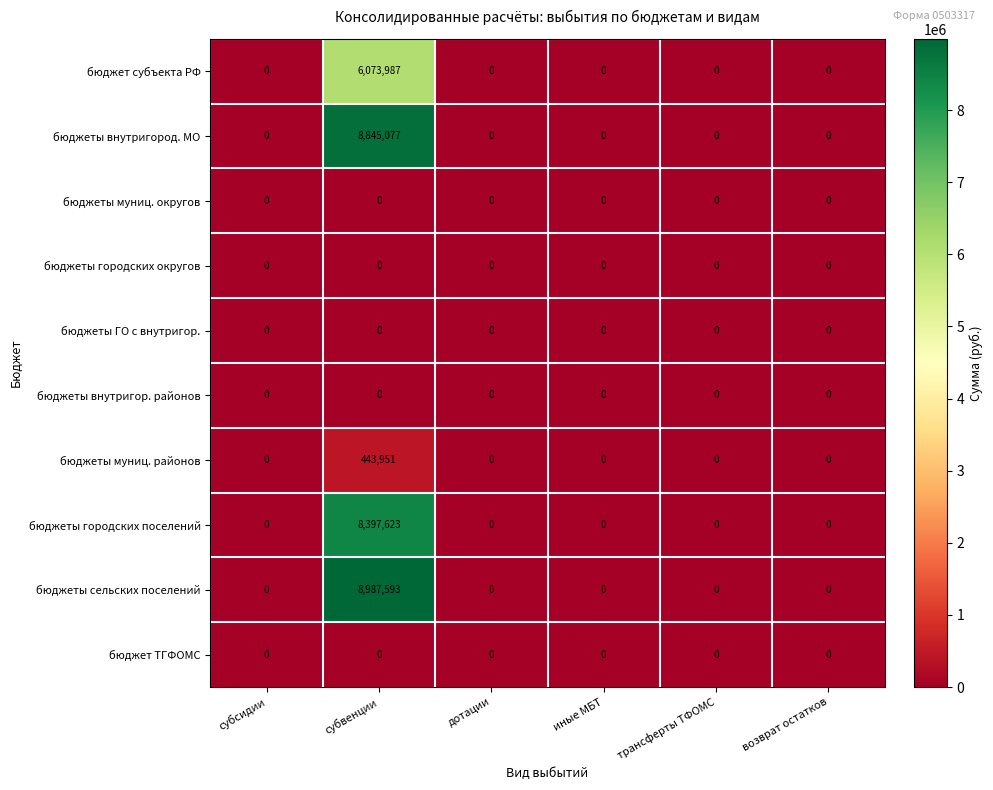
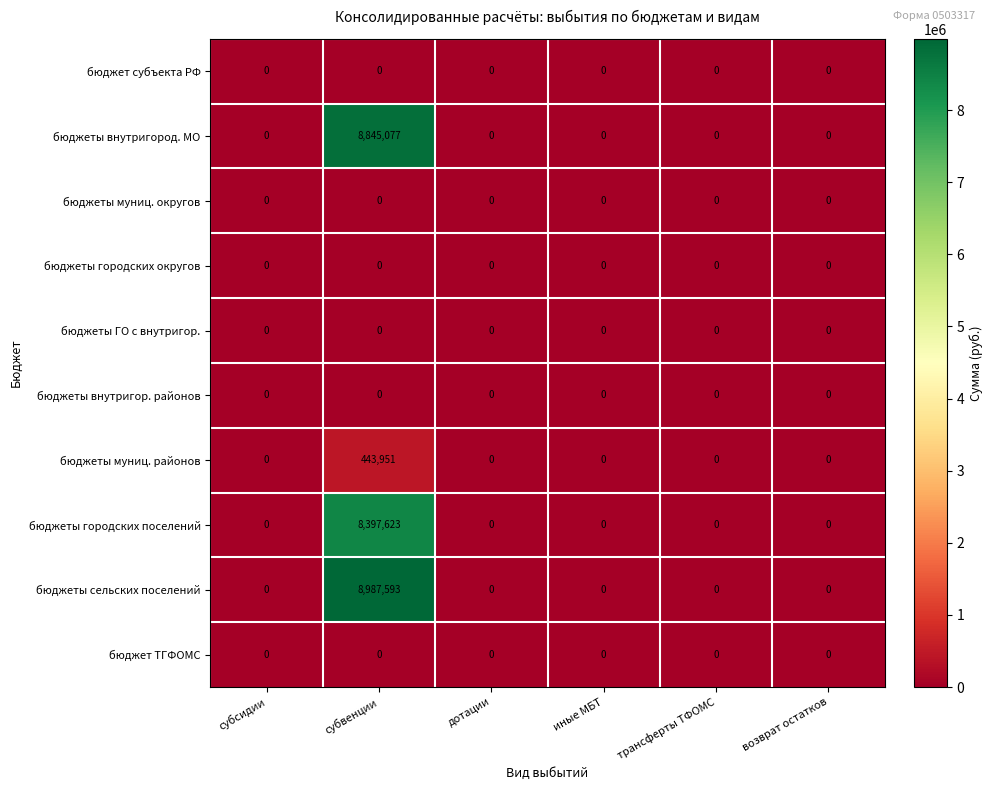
бюджет субъекта РФ, субвенции: 6,073,987 -> 0
